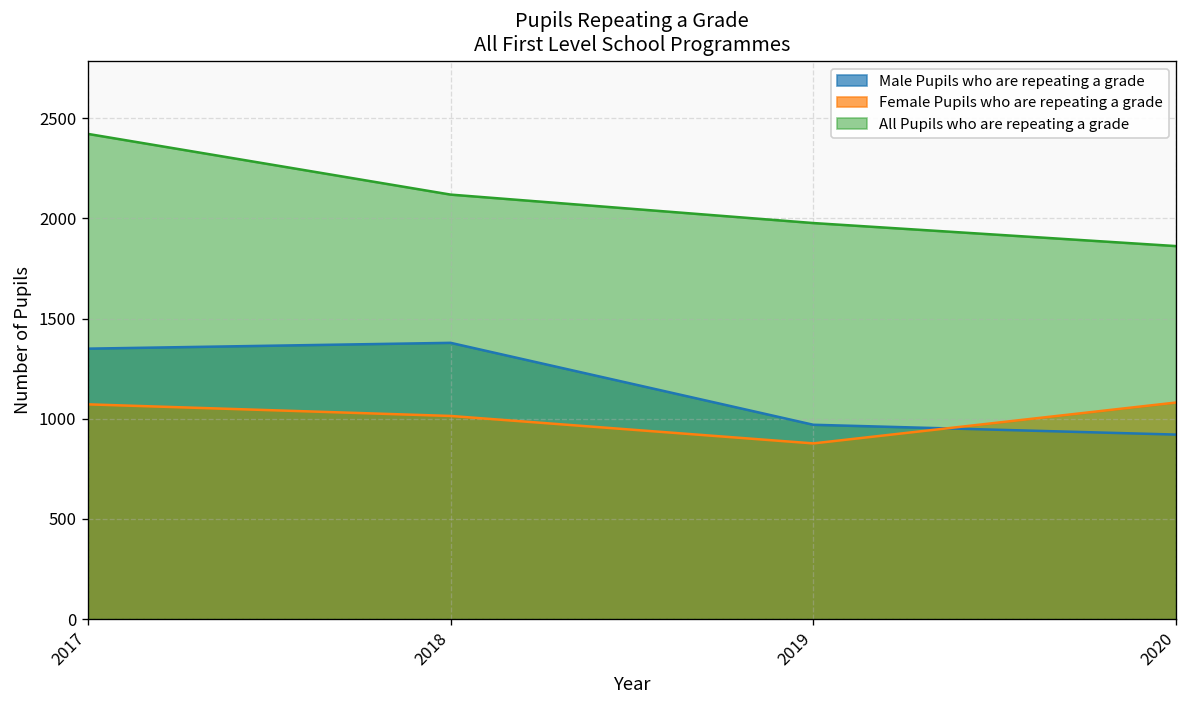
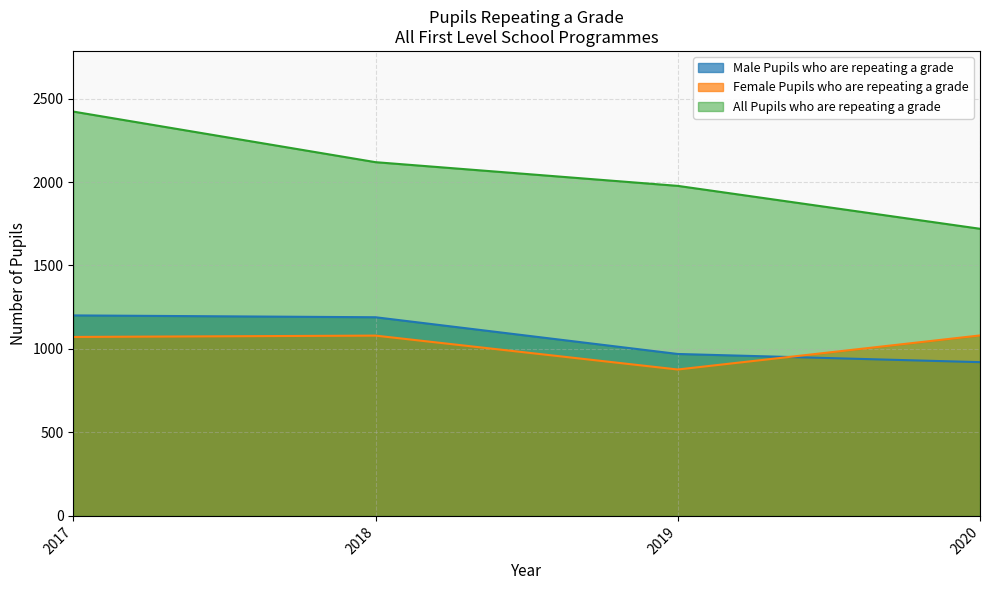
Male Pupils who are repeating a grade, 2017: 1350 -> 1200
Male Pupils who are repeating a grade, 2018: 1380 -> 1190
Female Pupils who are repeating a grade, 2018: 1010 -> 1080
All Pupils who are repeating a grade, 2020: 1860 -> 1720
